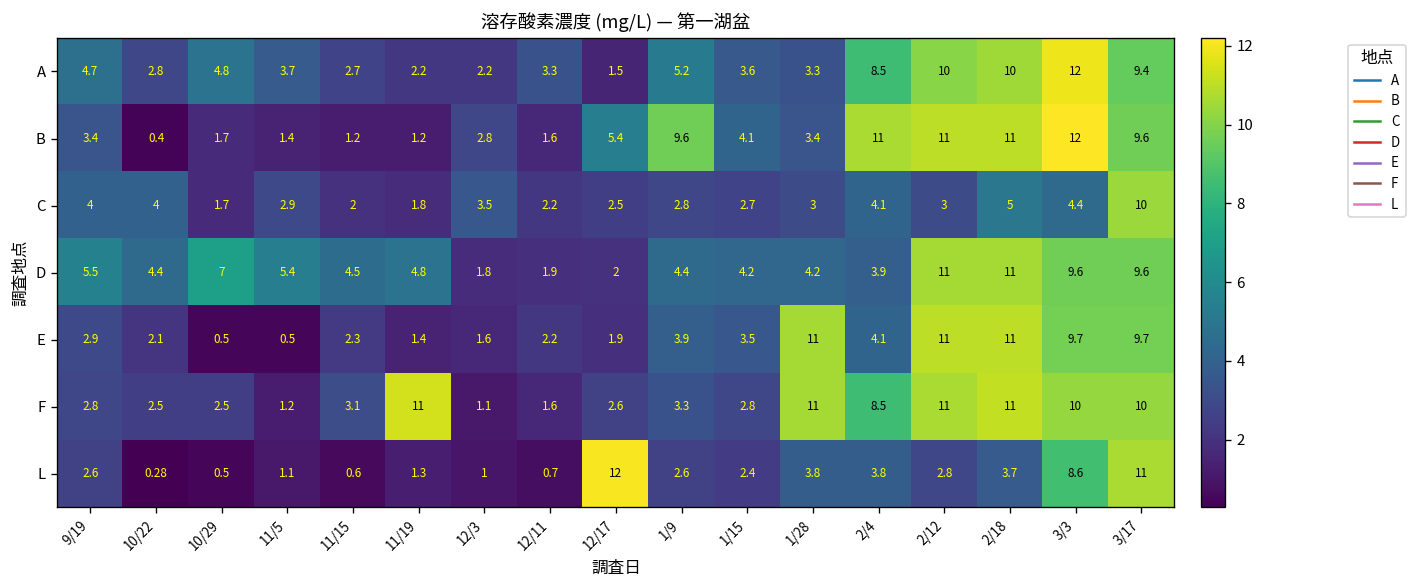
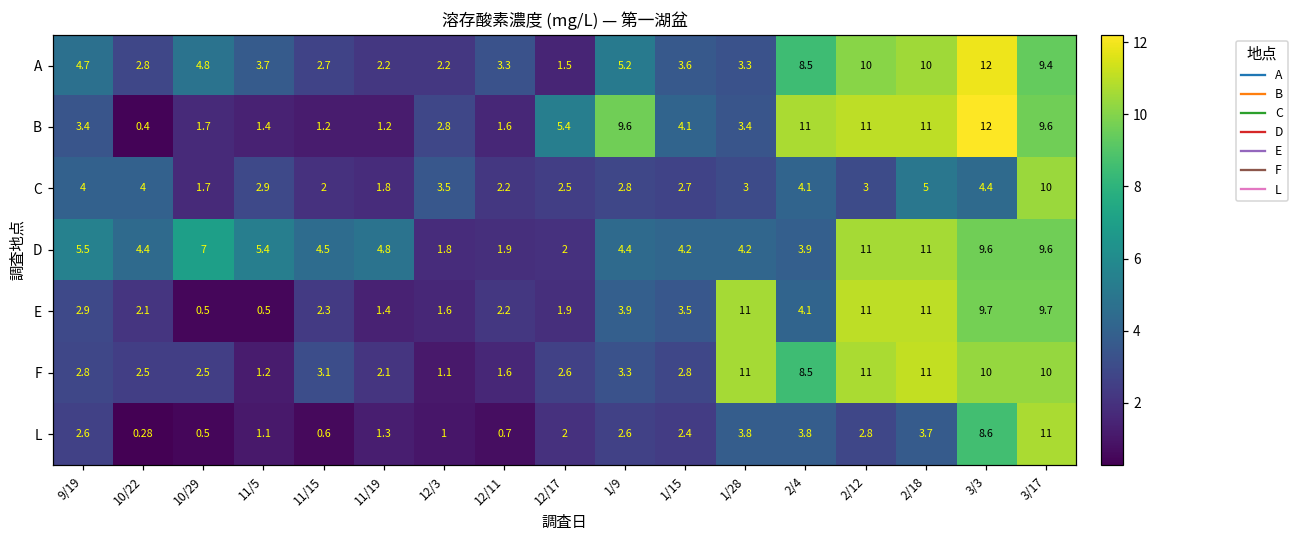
F, 11/19: 11 -> 2.1
L, 12/17: 12 -> 2
